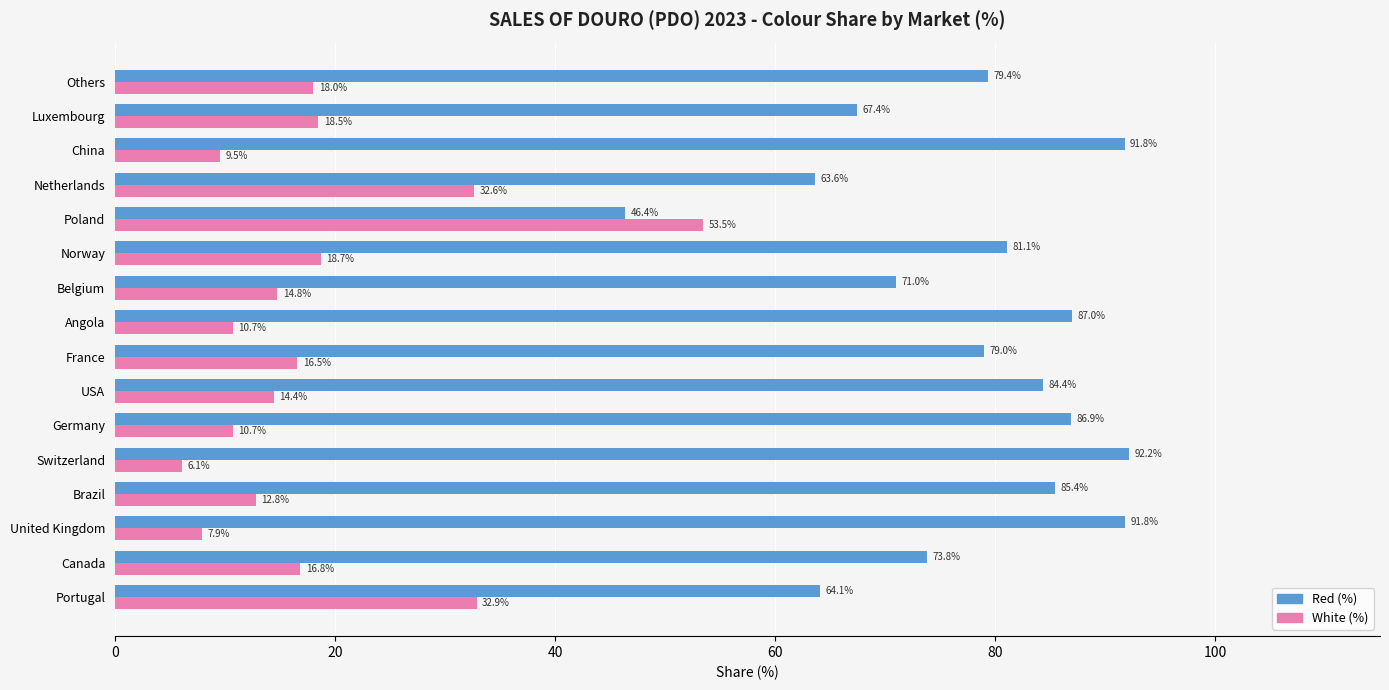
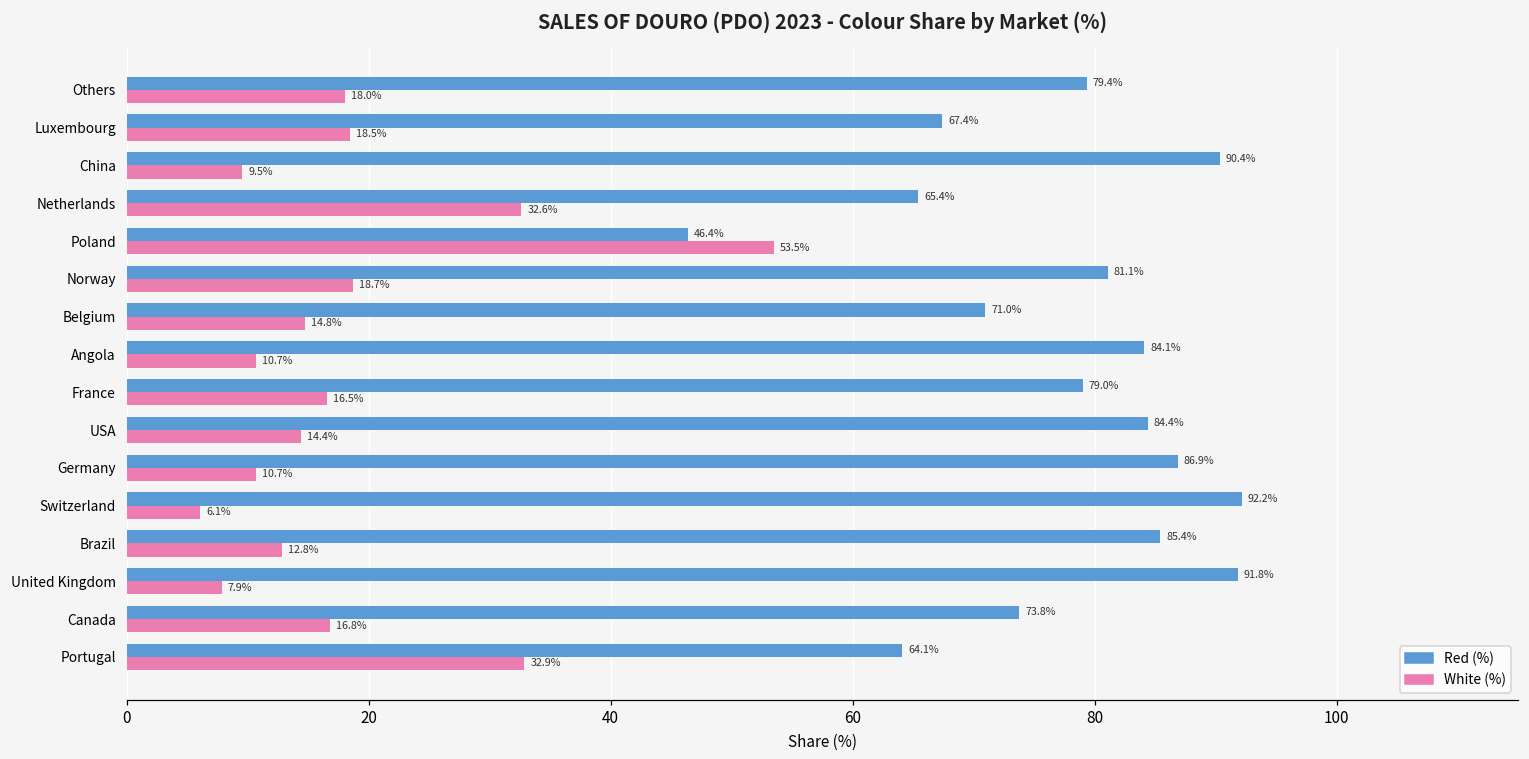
Red (%), China: 91.8% -> 90.4%
Red (%), Netherlands: 63.6% -> 65.4%
Red (%), Angola: 87.0% -> 84.1%
